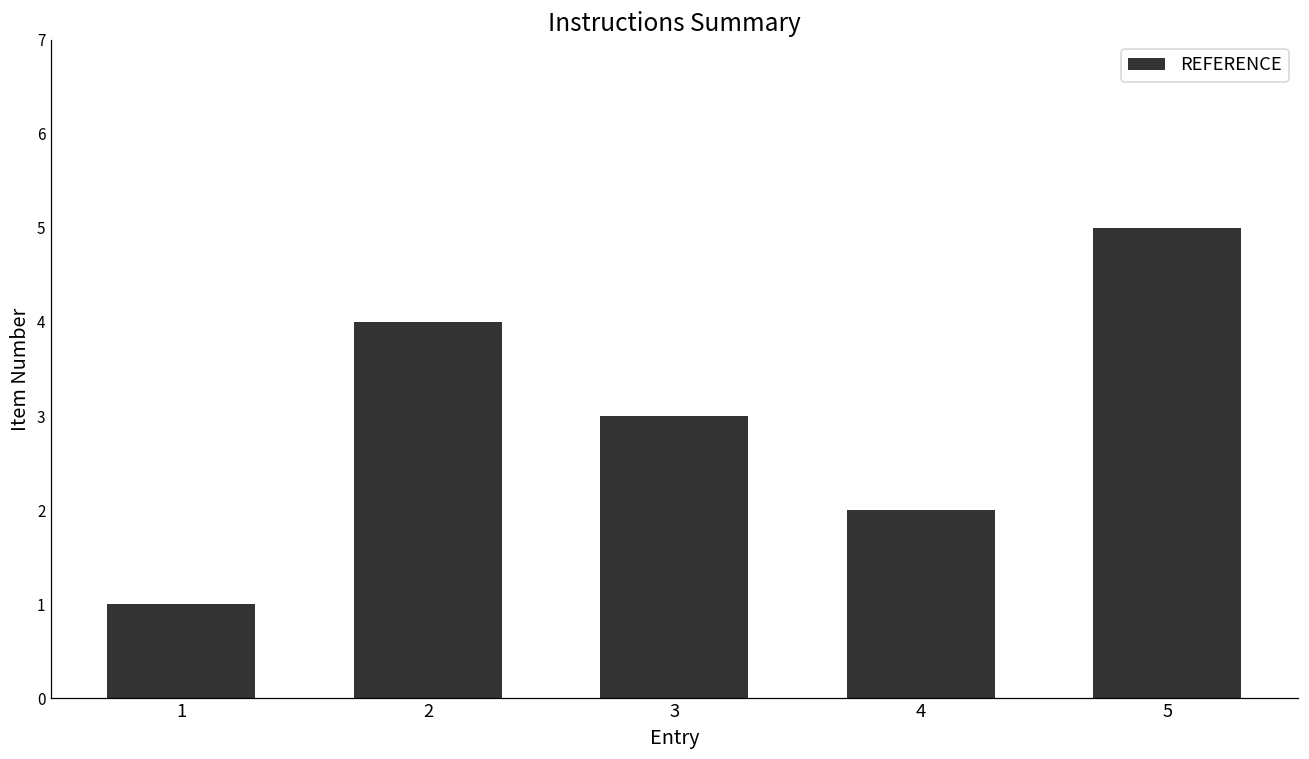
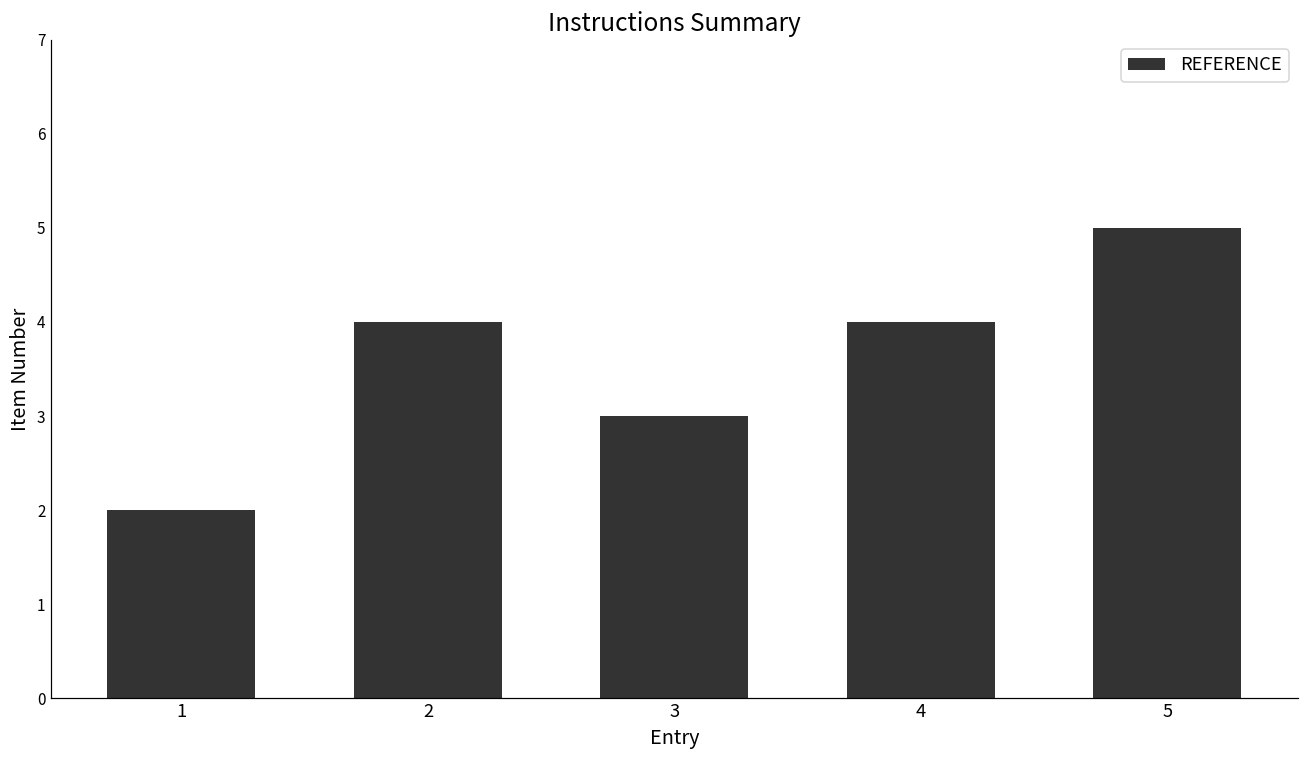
1: 1 -> 2
4: 2 -> 4
